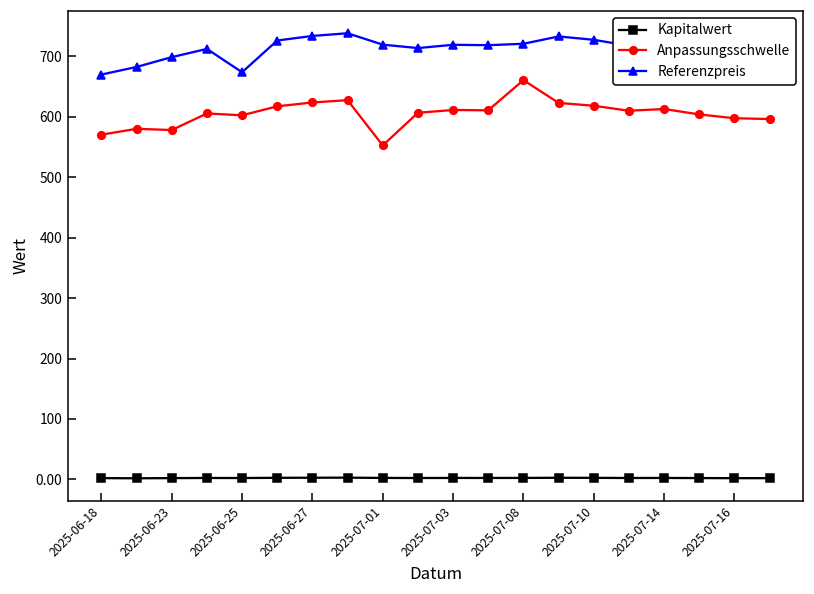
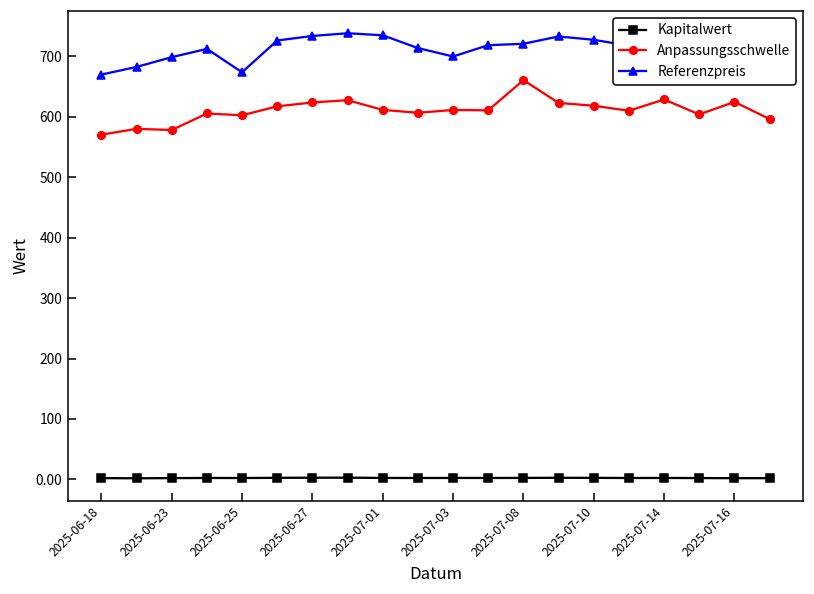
Anpassungsschwelle, 2025-07-01: 550 -> 610
Referenzpreis, 2025-07-01: 720 -> 730
Referenzpreis, 2025-07-03: 720 -> 700
Anpassungsschwelle, 2025-07-14: 610 -> 630
Anpassungsschwelle, 2025-07-16: 600 -> 620
